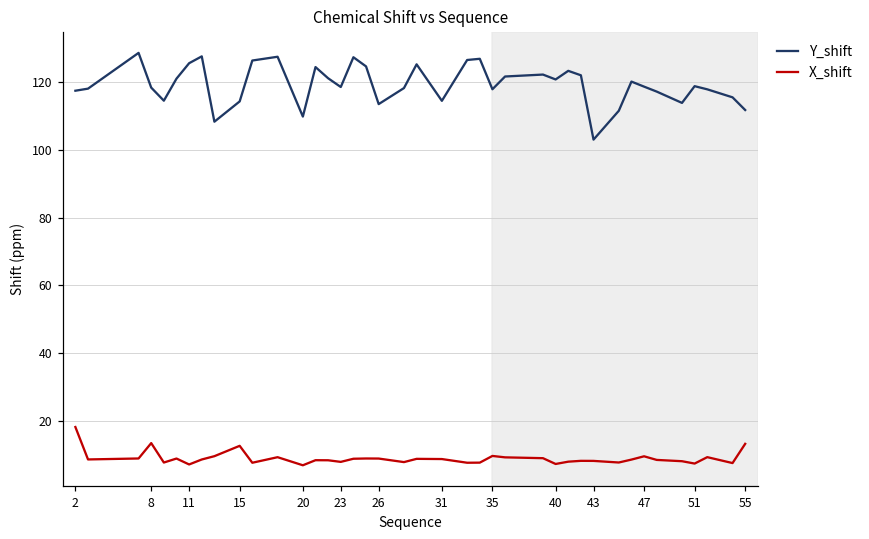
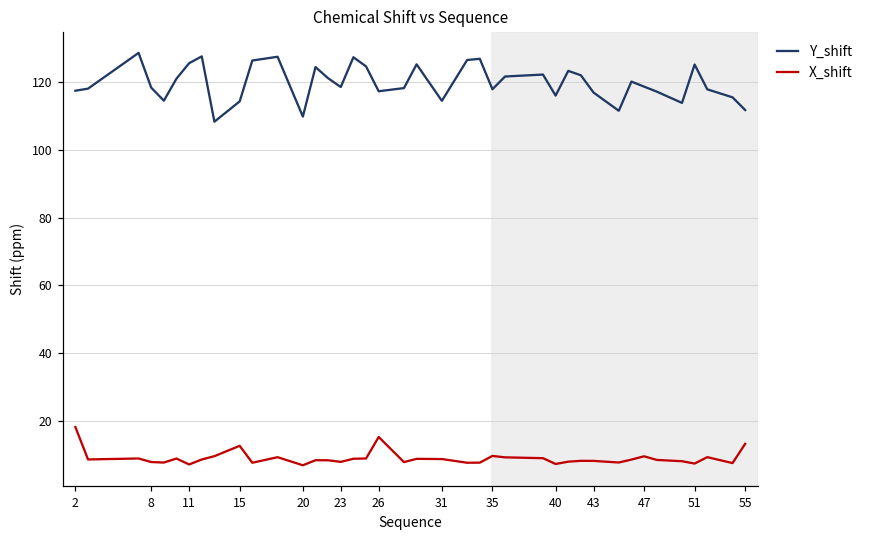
X_shift, 8: 13 -> 8
Y_shift, 26: 114 -> 117
X_shift, 26: 9 -> 15
Y_shift, 40: 121 -> 116
Y_shift, 43: 103 -> 117
Y_shift, 51: 119 -> 125
